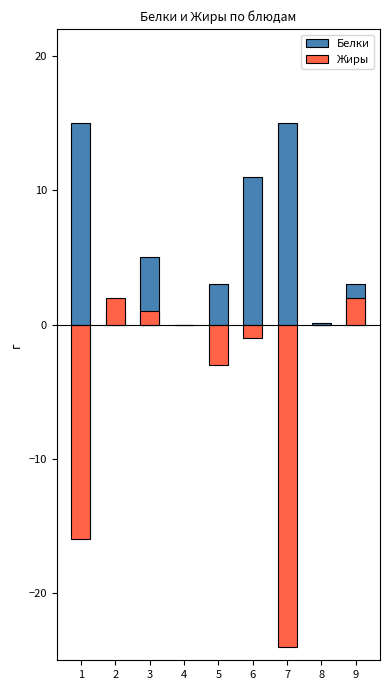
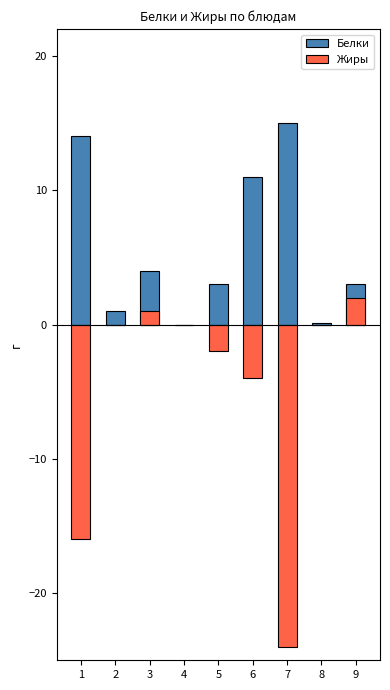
Белки, 1: 15 -> 14
Жиры, 2: 2 -> 0
Белки, 3: 5 -> 4
Жиры, 5: -3 -> -2
Жиры, 6: -1 -> -4
